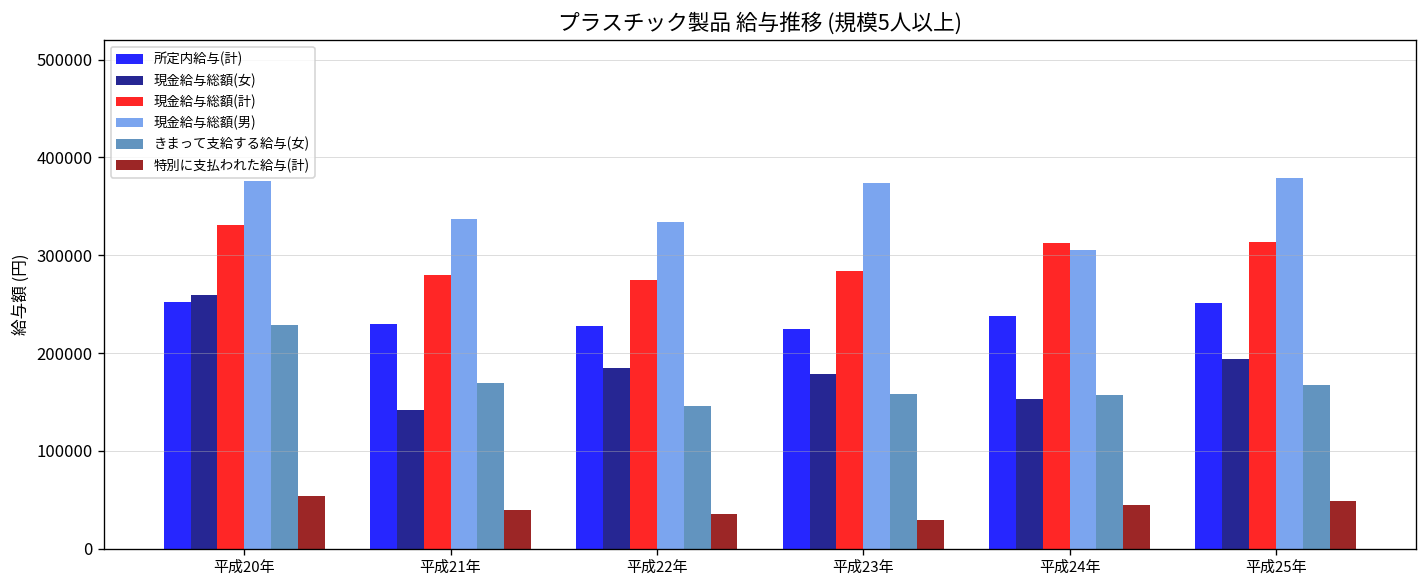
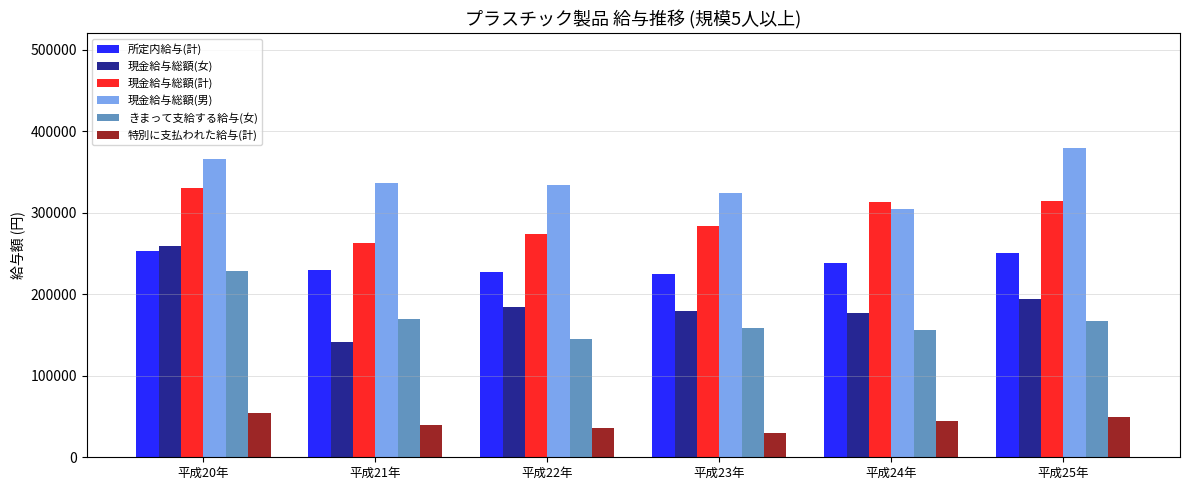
現金給与総額(男), 平成20年: 380000 -> 370000
現金給与総額(計), 平成21年: 280000 -> 260000
現金給与総額(男), 平成23年: 370000 -> 320000
現金給与総額(女), 平成24年: 150000 -> 180000
